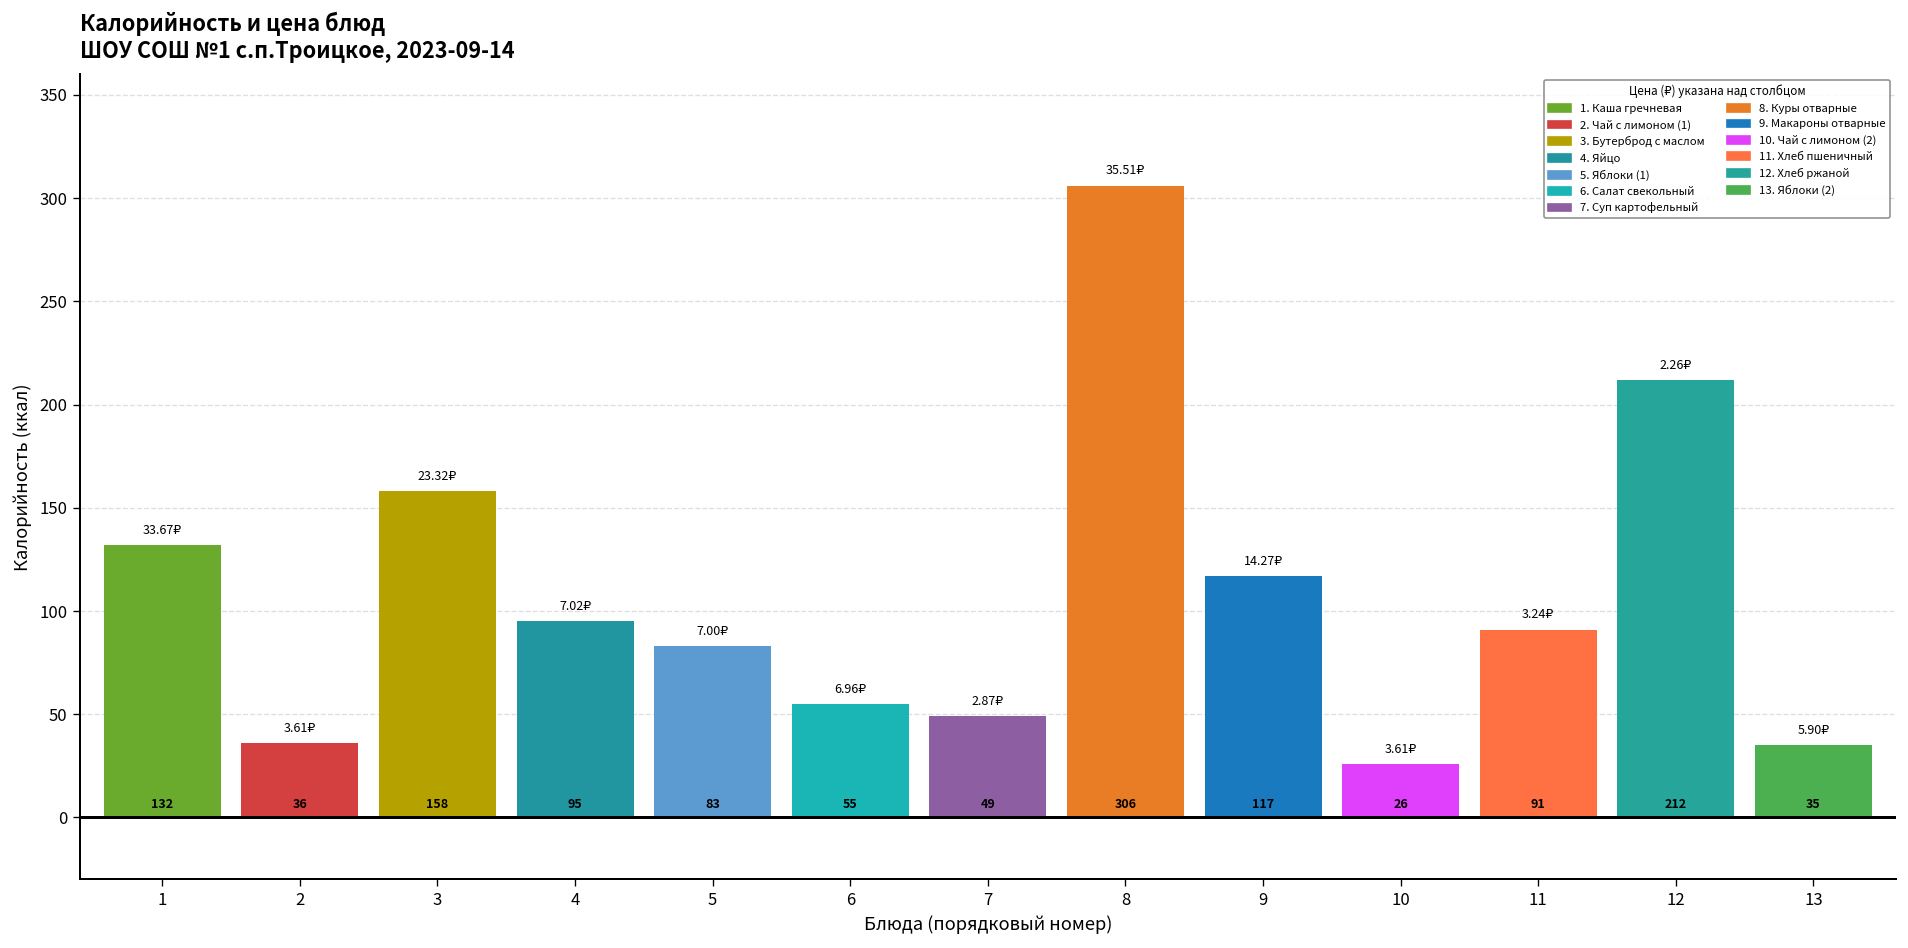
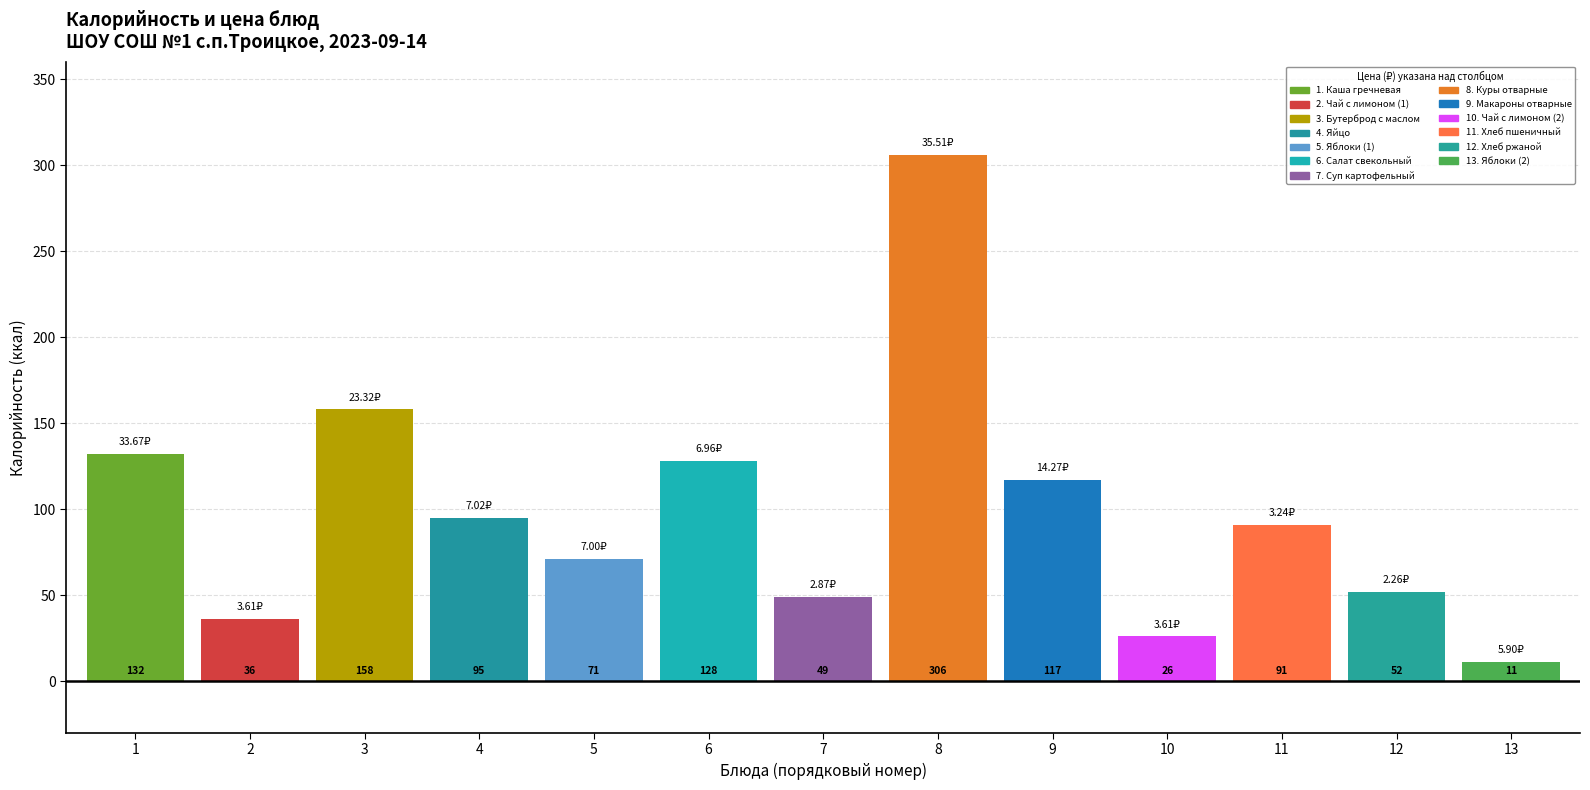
5: 83 -> 71
6: 55 -> 128
12: 212 -> 52
13: 35 -> 11
